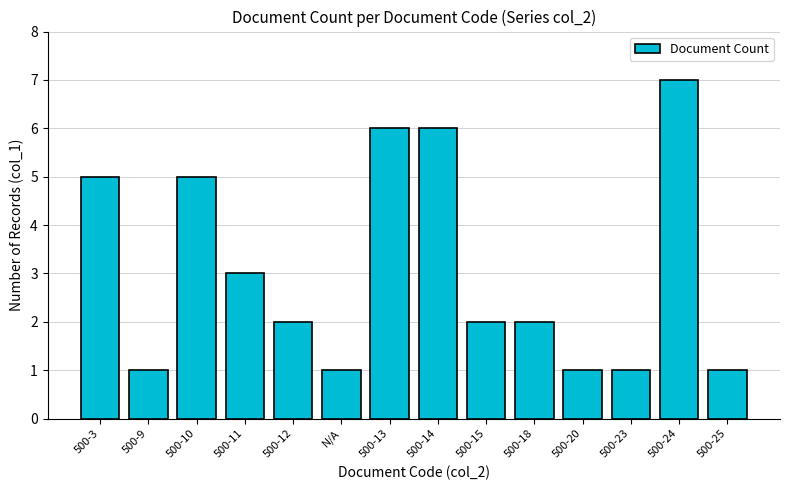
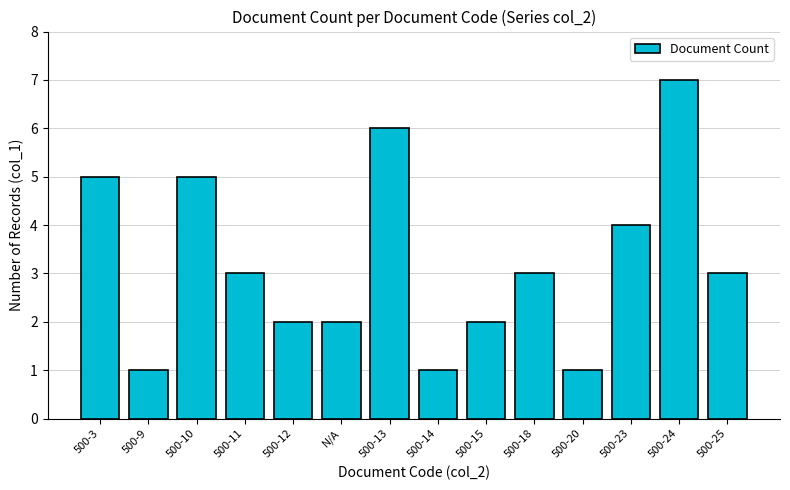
N/A: 1 -> 2
500-14: 6 -> 1
500-18: 2 -> 3
500-23: 1 -> 4
500-25: 1 -> 3
